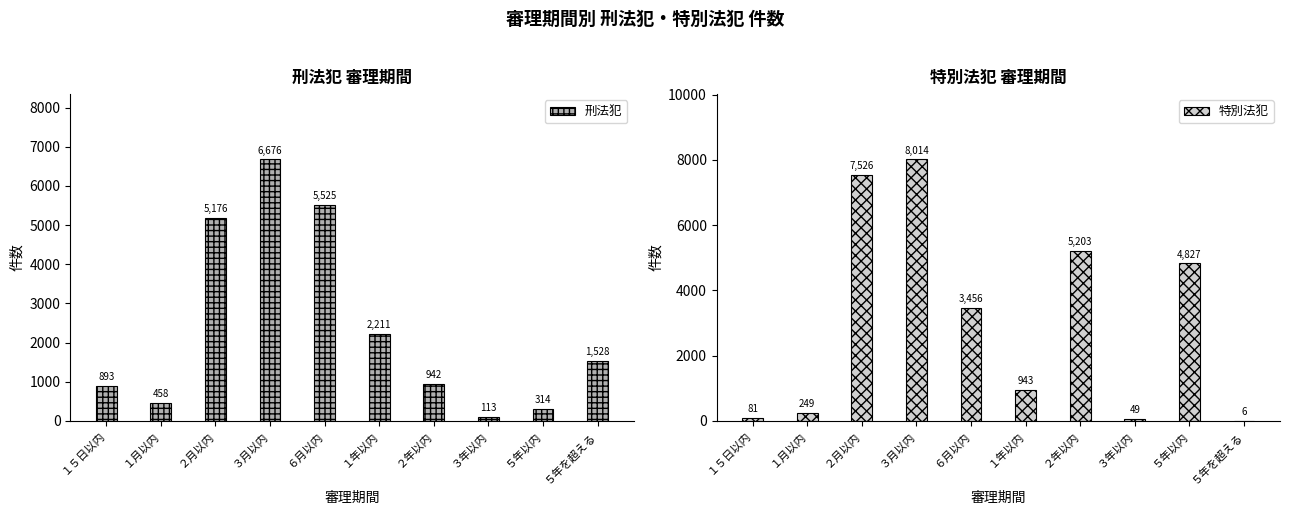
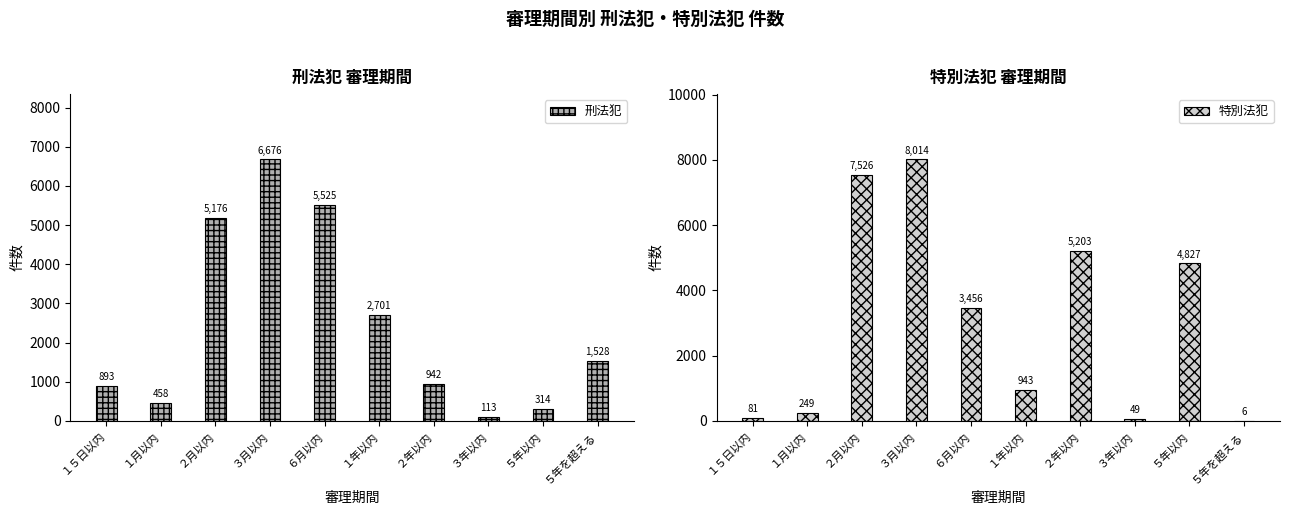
刑法犯 審理期間, １年以内: 2,211 -> 2,701
